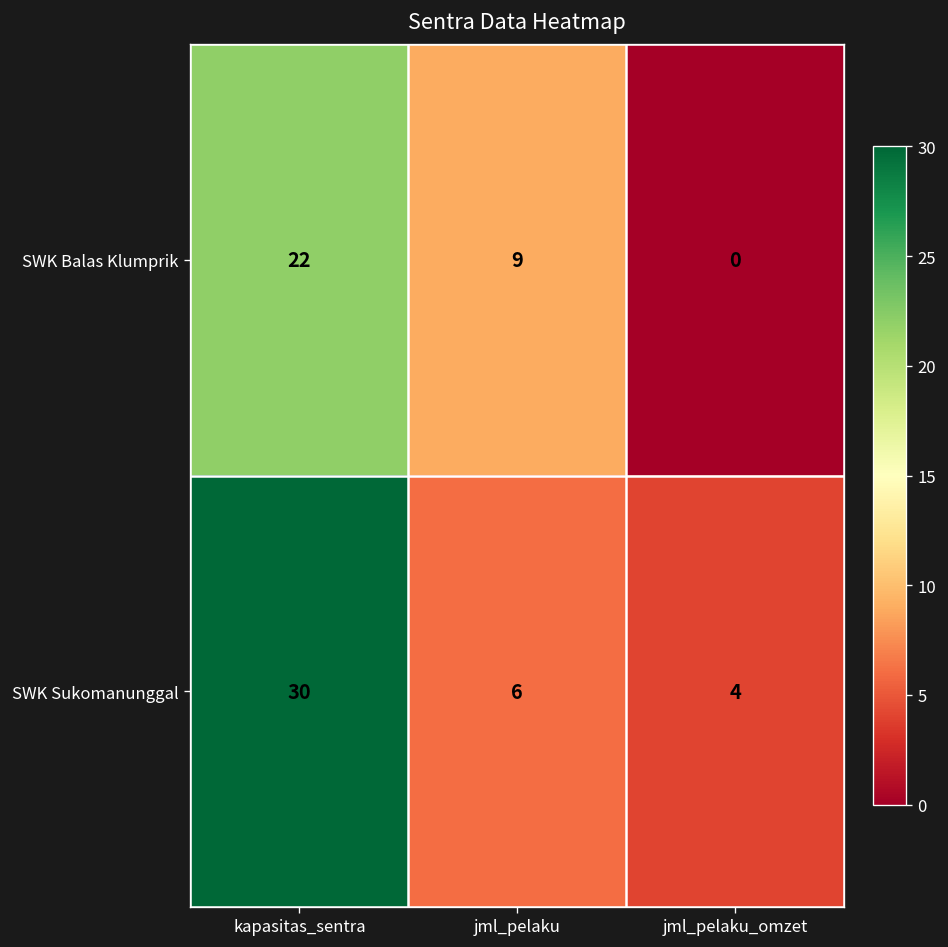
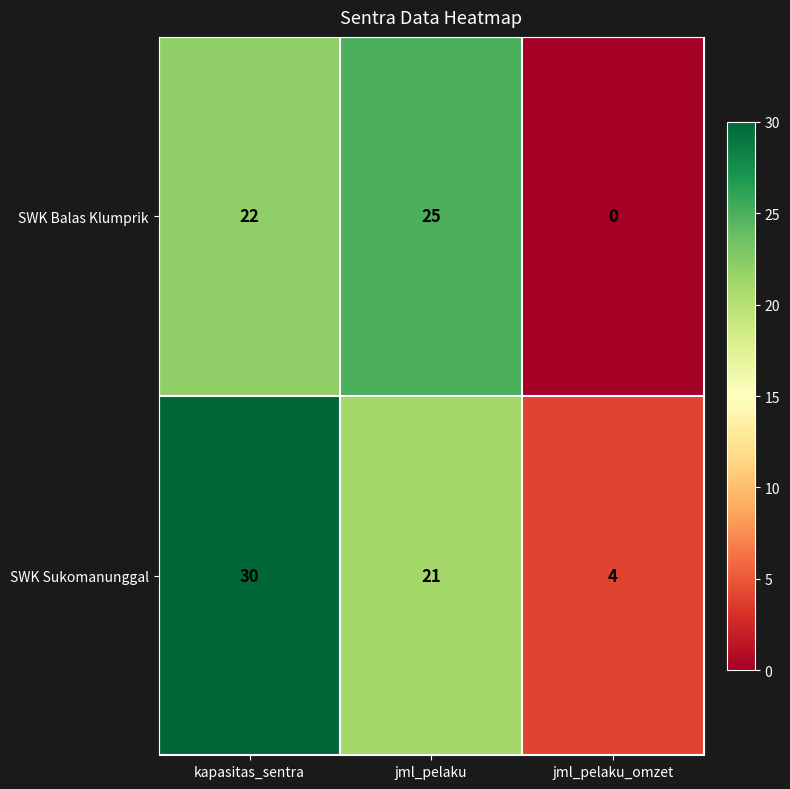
SWK Balas Klumprik, jml_pelaku: 9 -> 25
SWK Sukomanunggal, jml_pelaku: 6 -> 21
